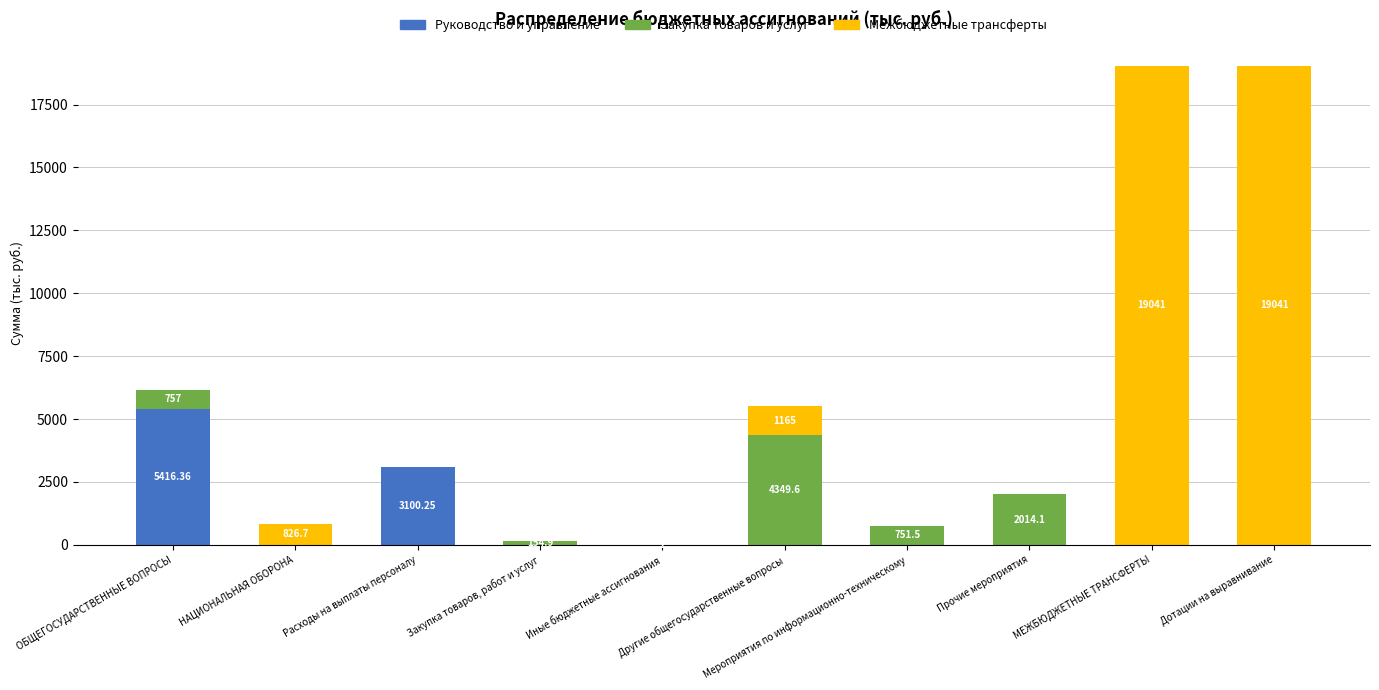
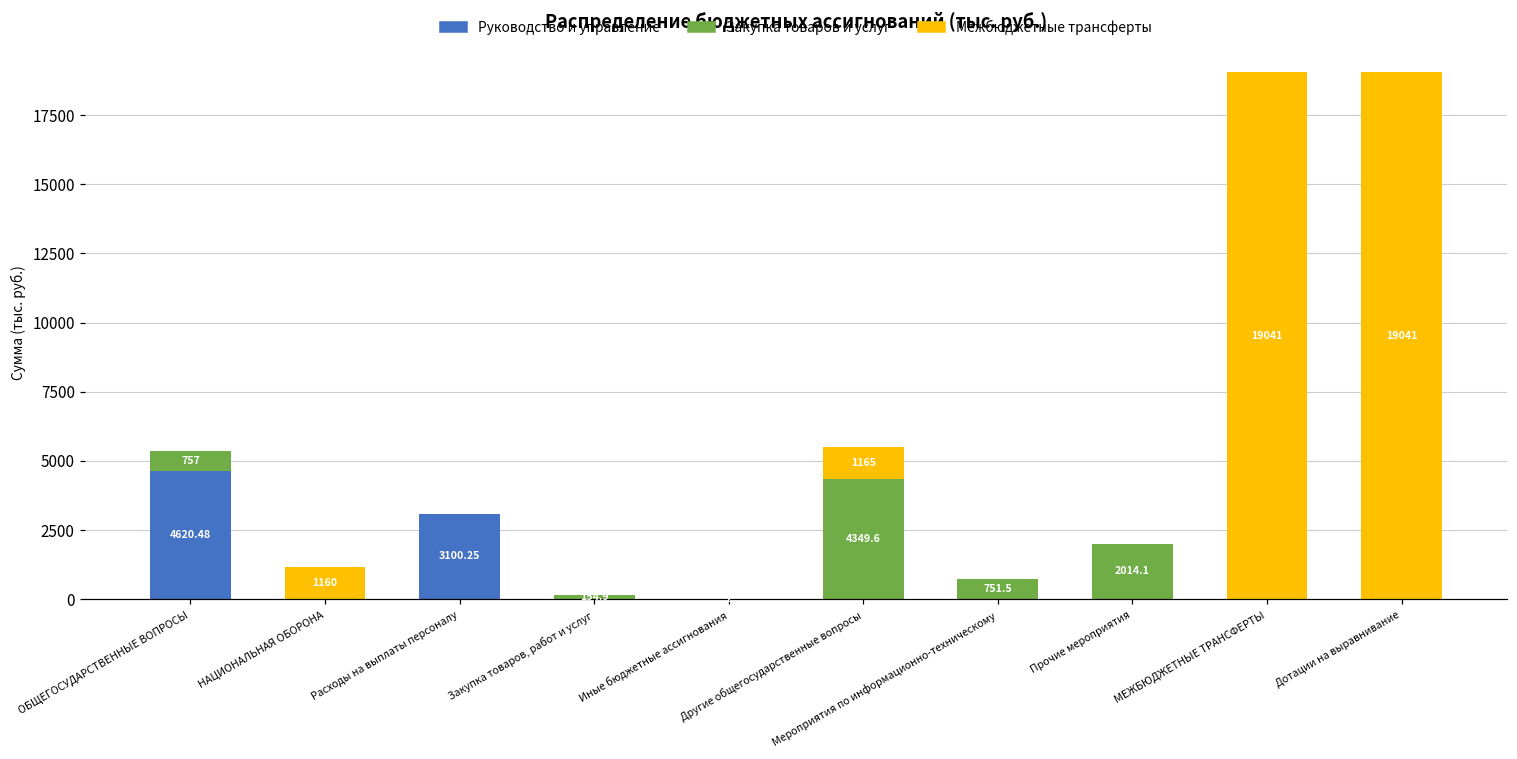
Руководство и управление, ОБЩЕГОСУДАРСТВЕННЫЕ ВОПРОСЫ: 5416.36 -> 4620.48
Межбюджетные трансферты, НАЦИОНАЛЬНАЯ ОБОРОНА: 826.7 -> 1160
